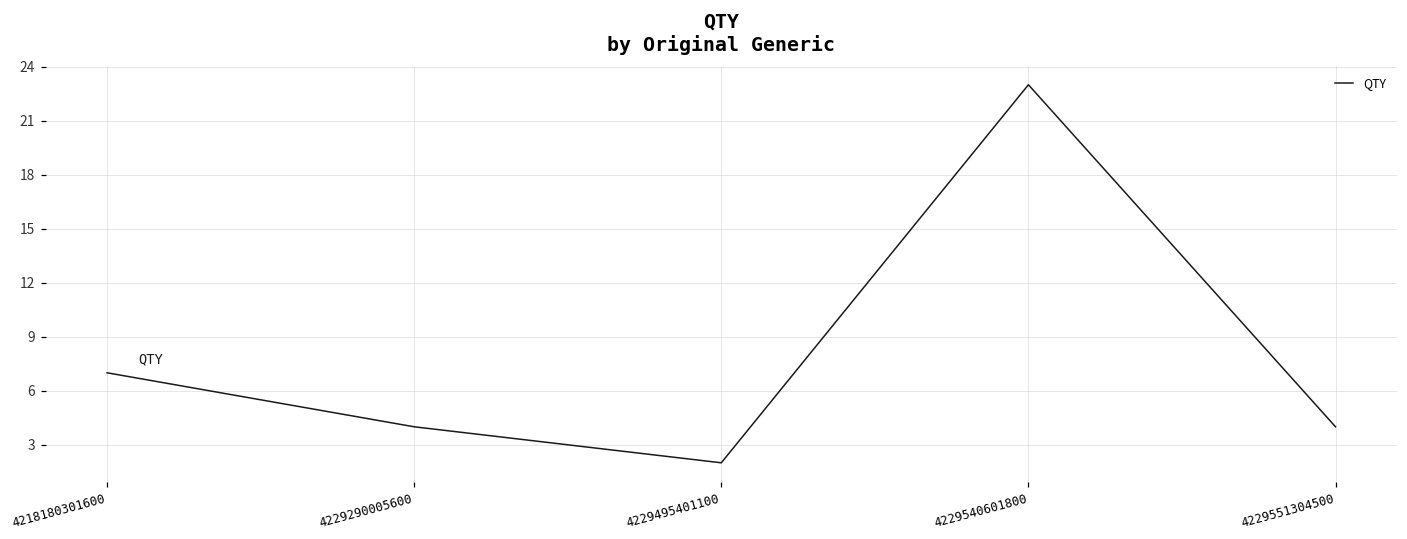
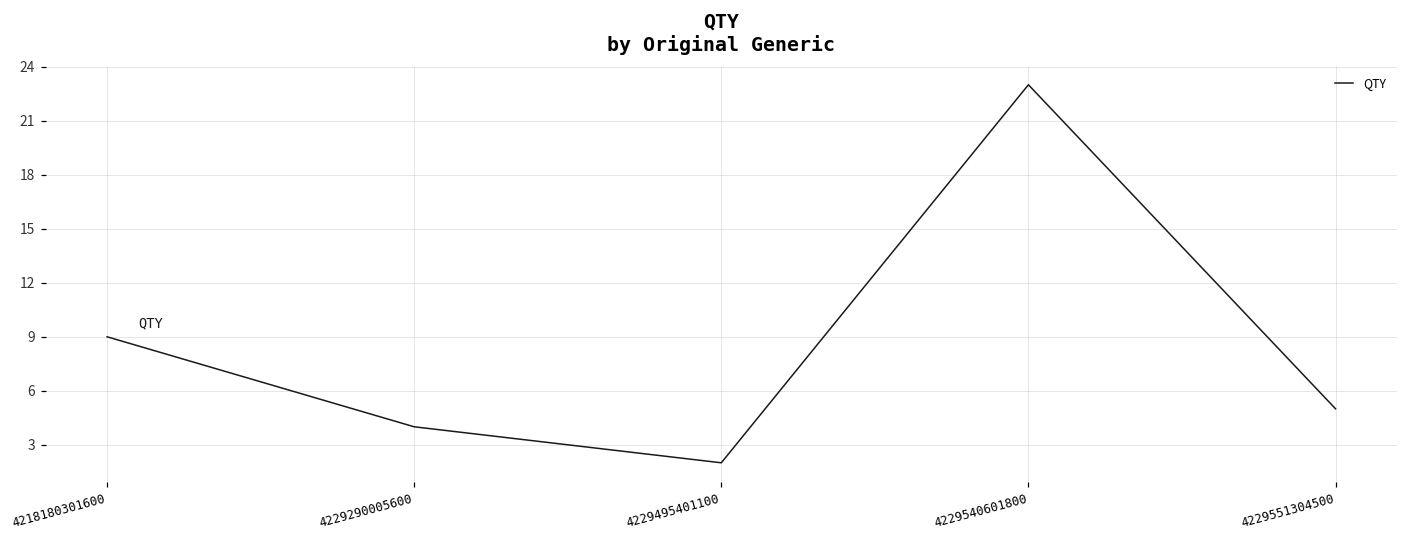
4218180301600: 7 -> 9
4229551304500: 4 -> 5
